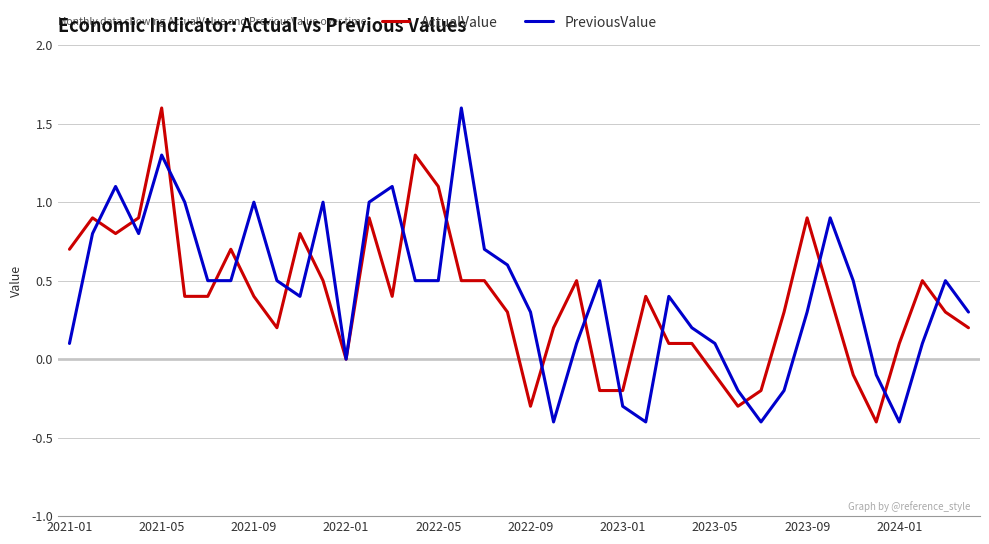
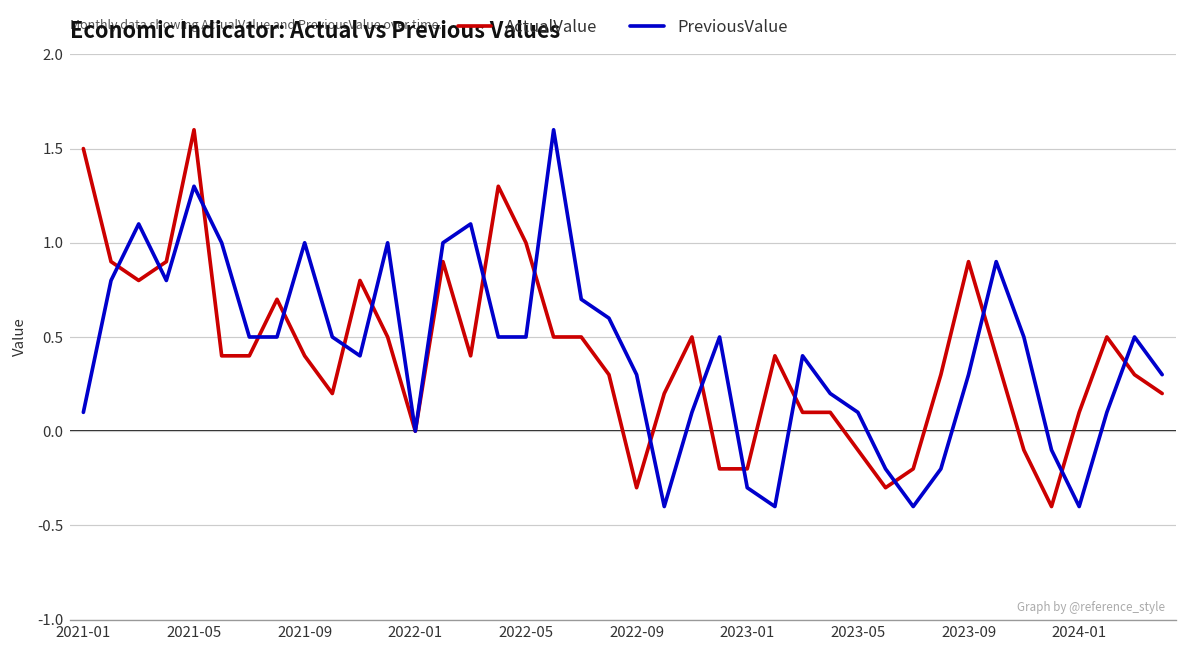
ActualValue, 2021-01: 0.7 -> 1.5
ActualValue, 2022-05: 1.1 -> 1.0
